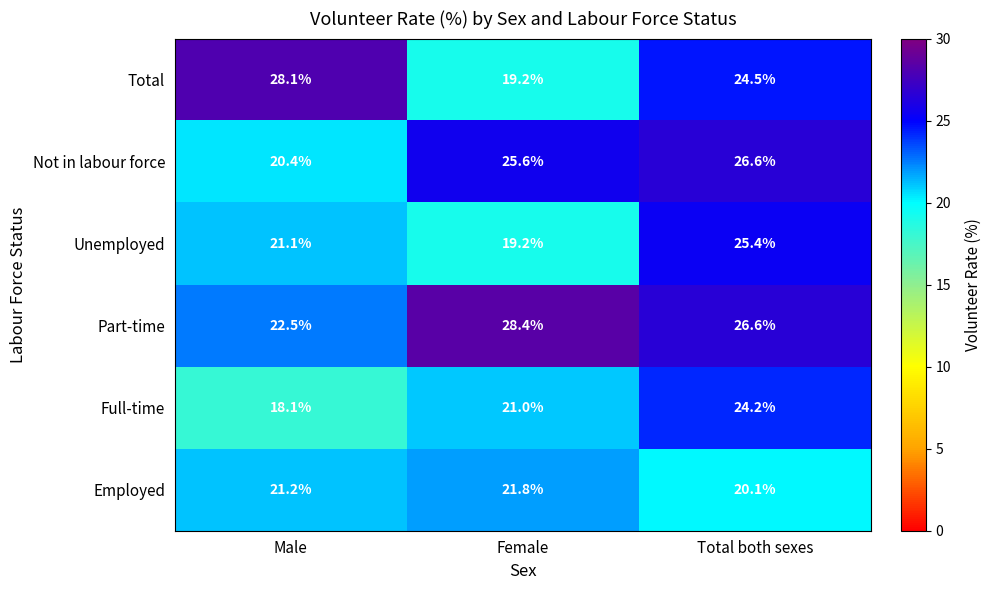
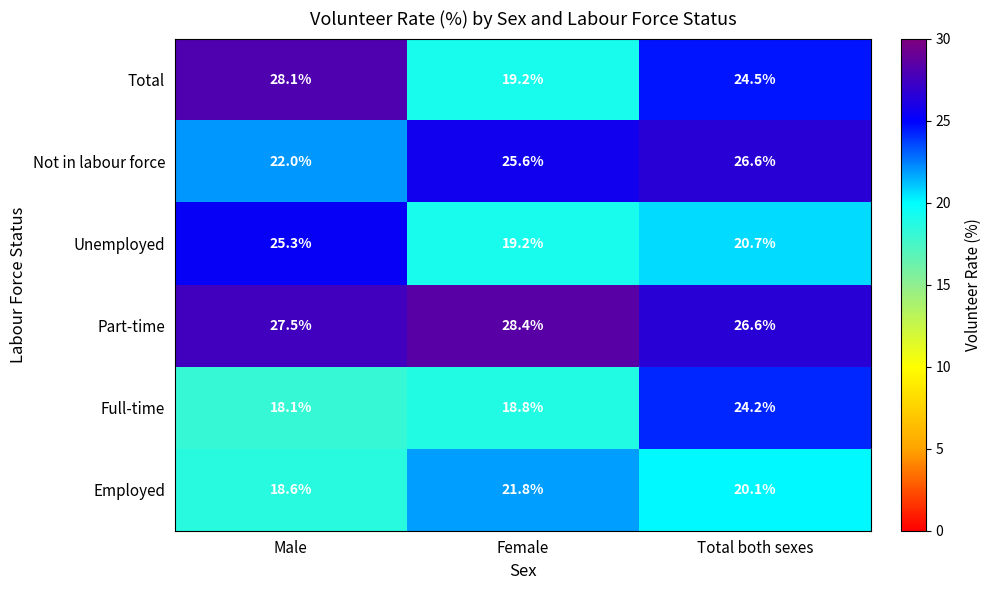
Not in labour force, Male: 20.4% -> 22.0%
Unemployed, Male: 21.1% -> 25.3%
Unemployed, Total both sexes: 25.4% -> 20.7%
Part-time, Male: 22.5% -> 27.5%
Full-time, Female: 21.0% -> 18.8%
Employed, Male: 21.2% -> 18.6%
